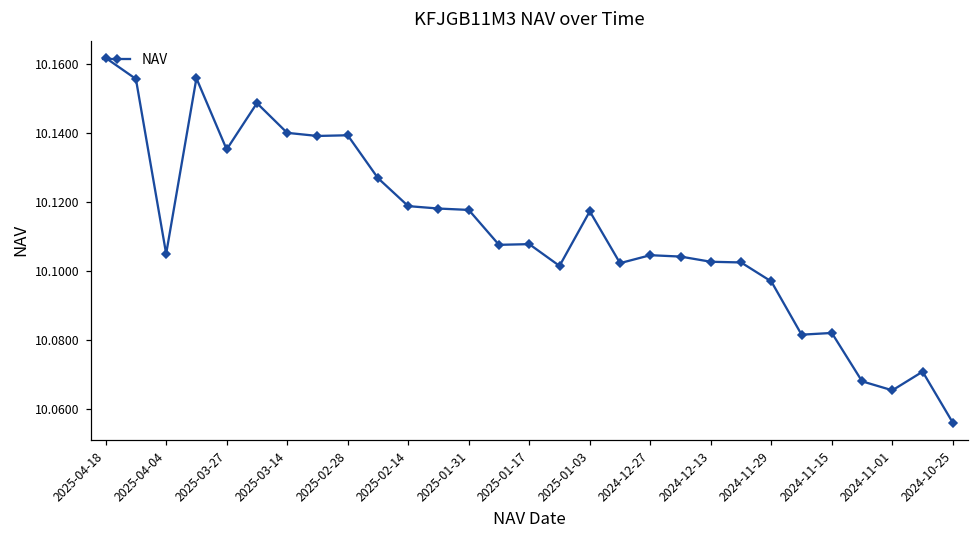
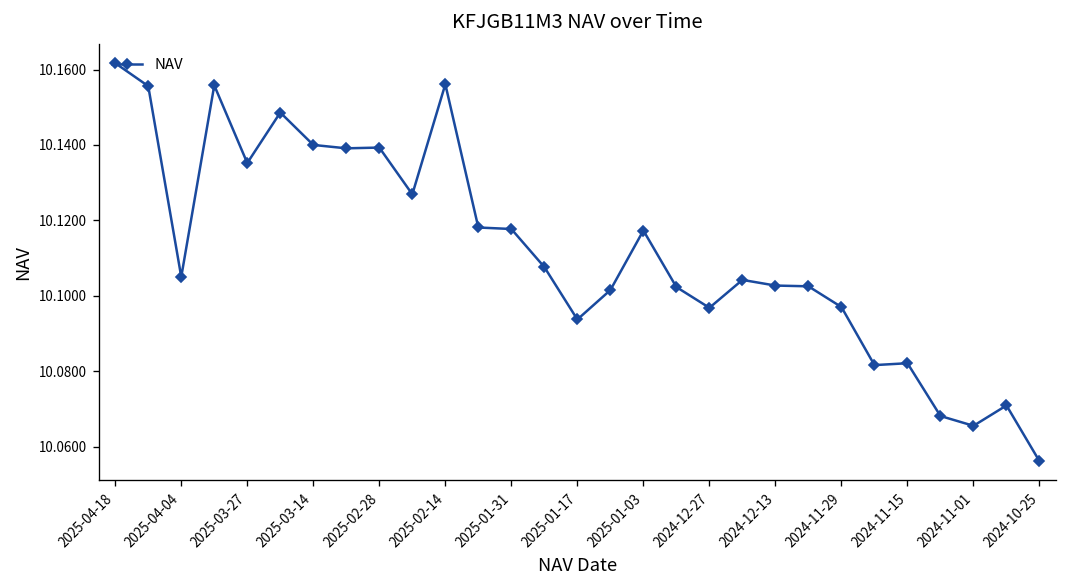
2025-02-14: 10.119 -> 10.156
2025-01-17: 10.108 -> 10.094
2024-12-27: 10.105 -> 10.097
